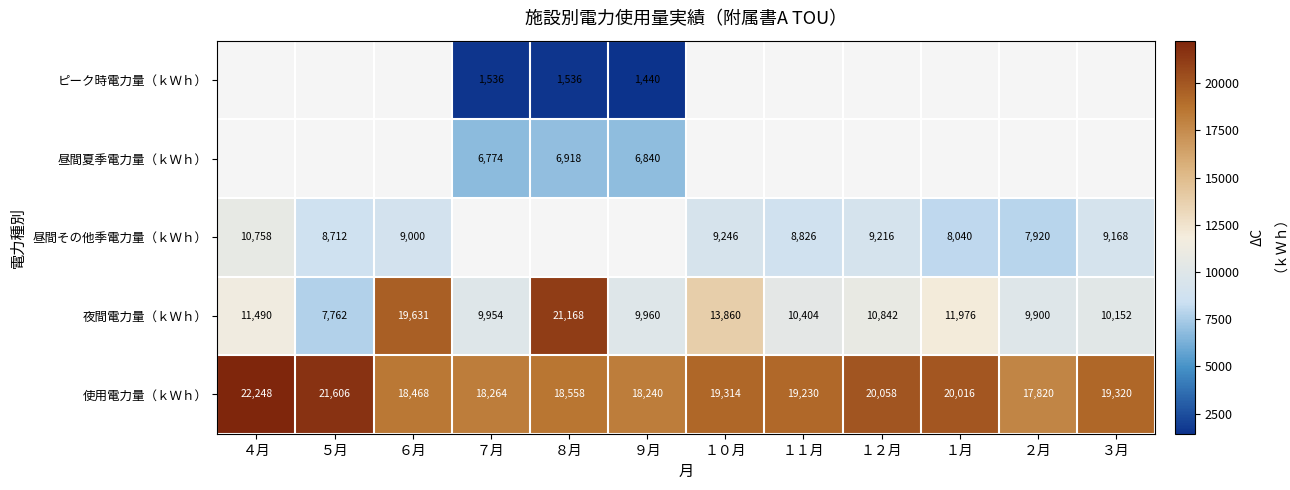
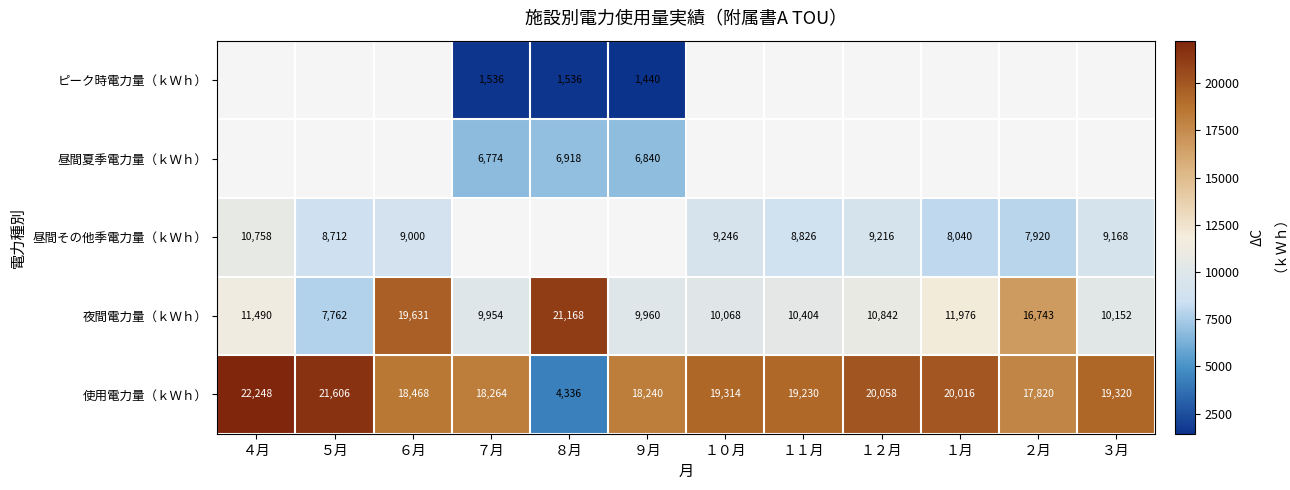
夜間電力量（ｋＷｈ）, １０月: 13,860 -> 10,068
夜間電力量（ｋＷｈ）, ２月: 9,900 -> 16,743
使用電力量（ｋＷｈ）, ８月: 18,558 -> 4,336
